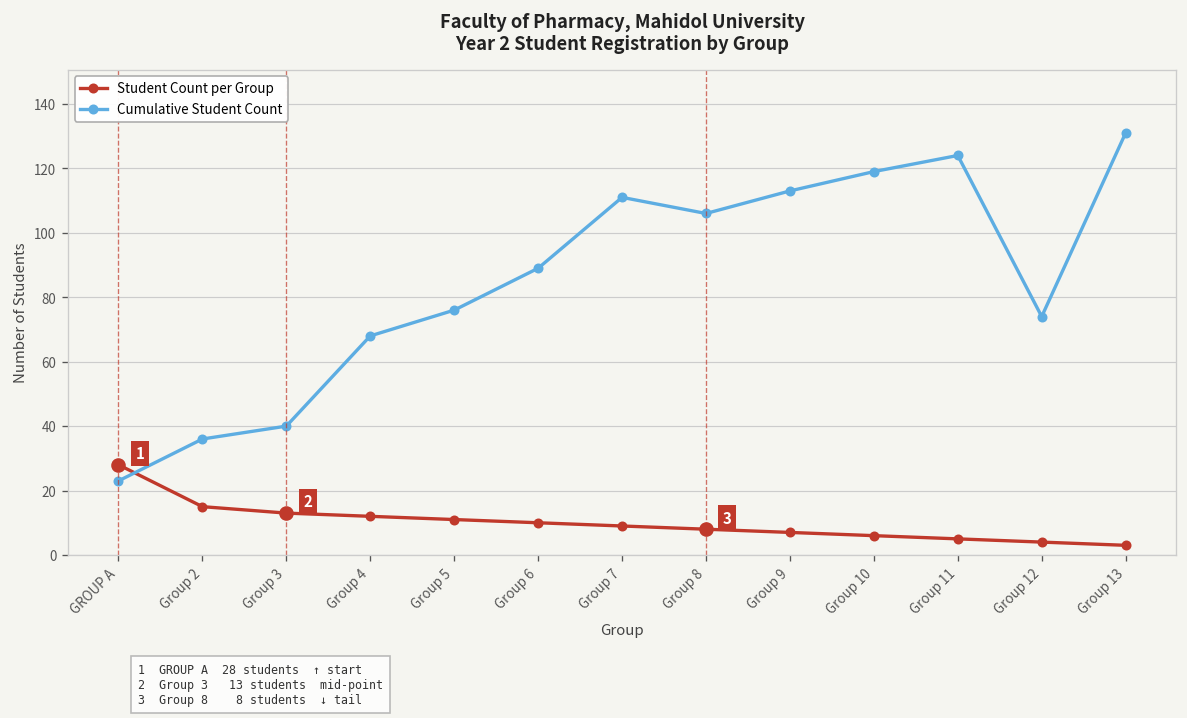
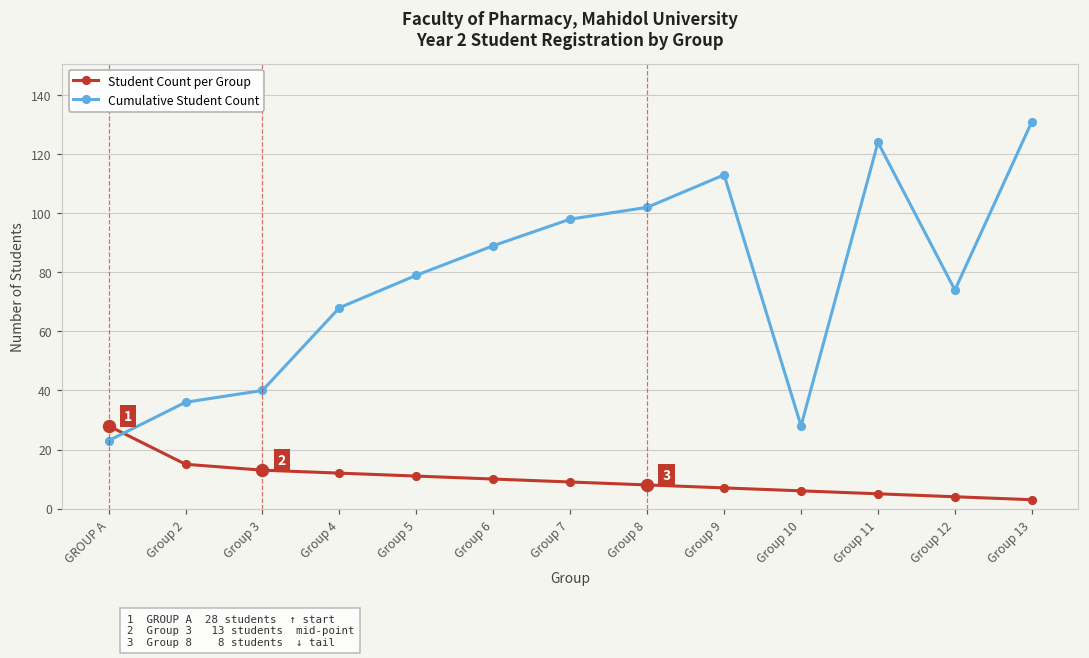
Cumulative Student Count, Group 5: 76 -> 79
Cumulative Student Count, Group 7: 111 -> 98
Cumulative Student Count, Group 8: 106 -> 102
Cumulative Student Count, Group 10: 119 -> 28
